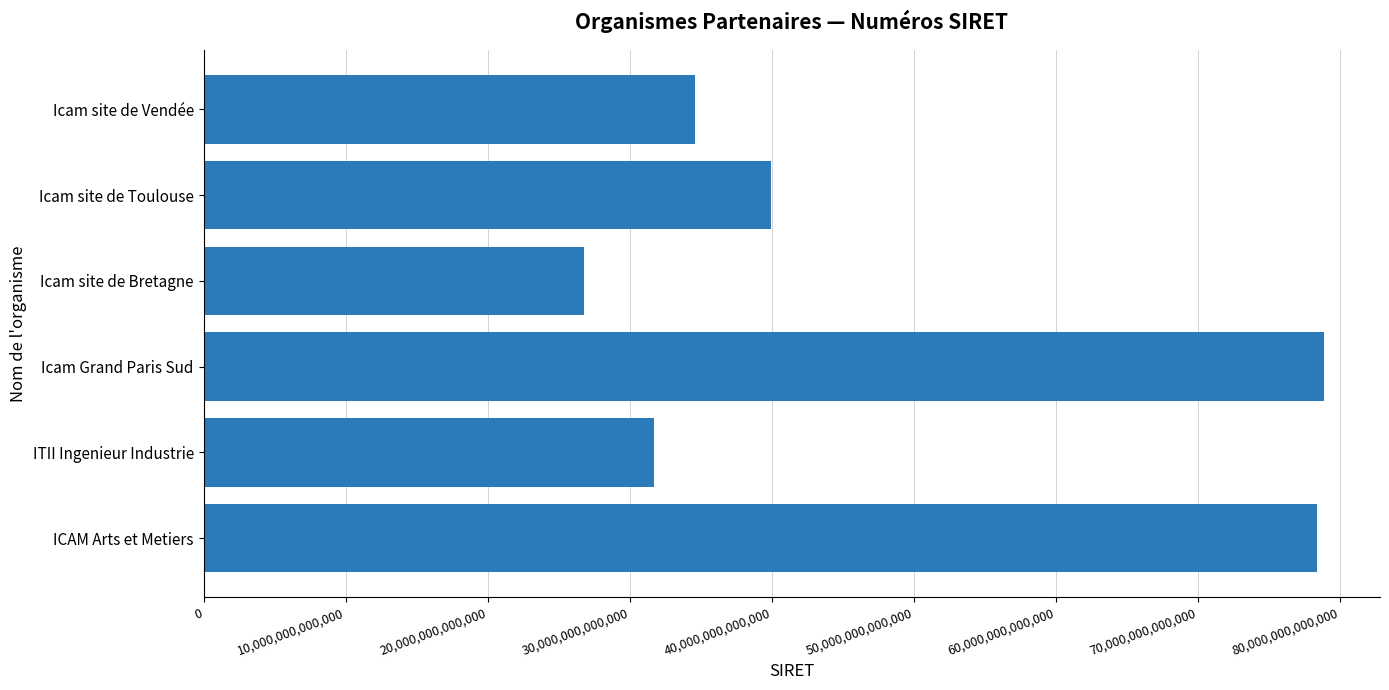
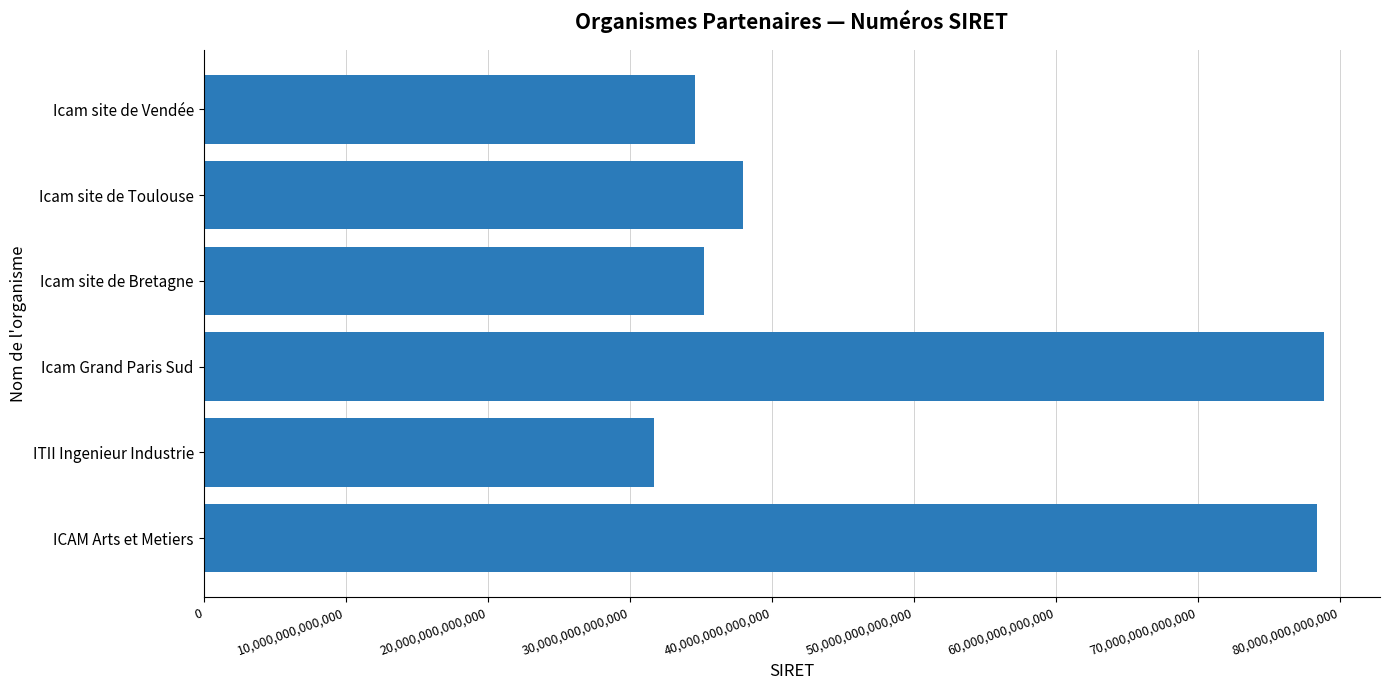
Icam site de Toulouse: 39,900,000,000,000 -> 38,000,000,000,000
Icam site de Bretagne: 26,800,000,000,000 -> 35,300,000,000,000
